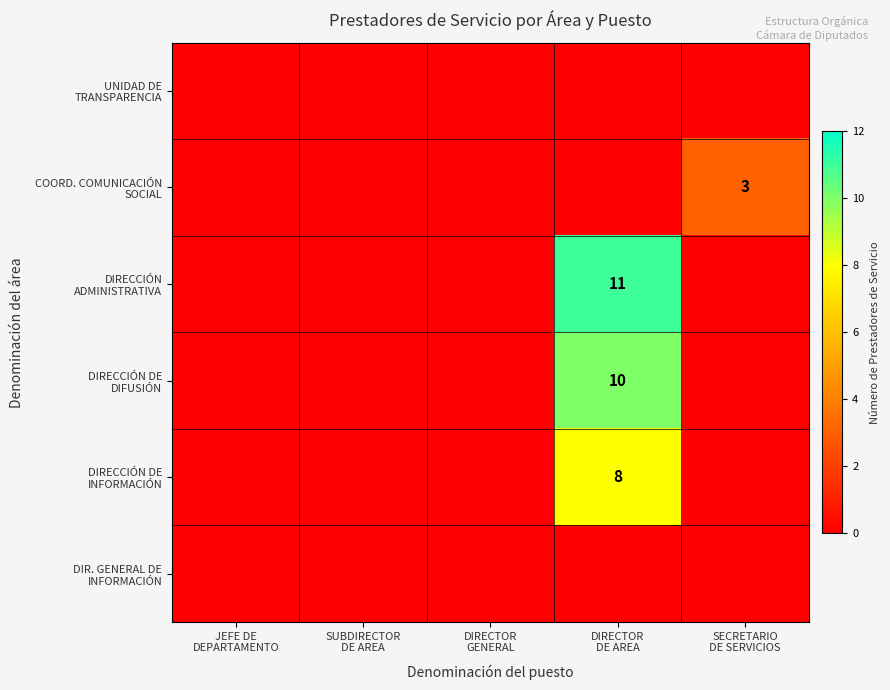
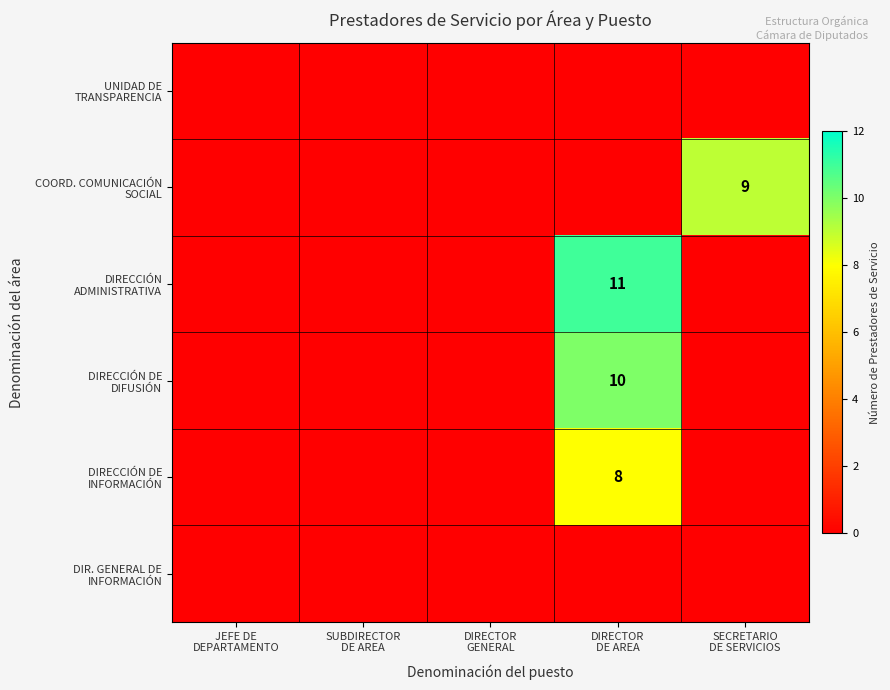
COORD. COMUNICACIÓN SOCIAL, SECRETARIO DE SERVICIOS: 3 -> 9
